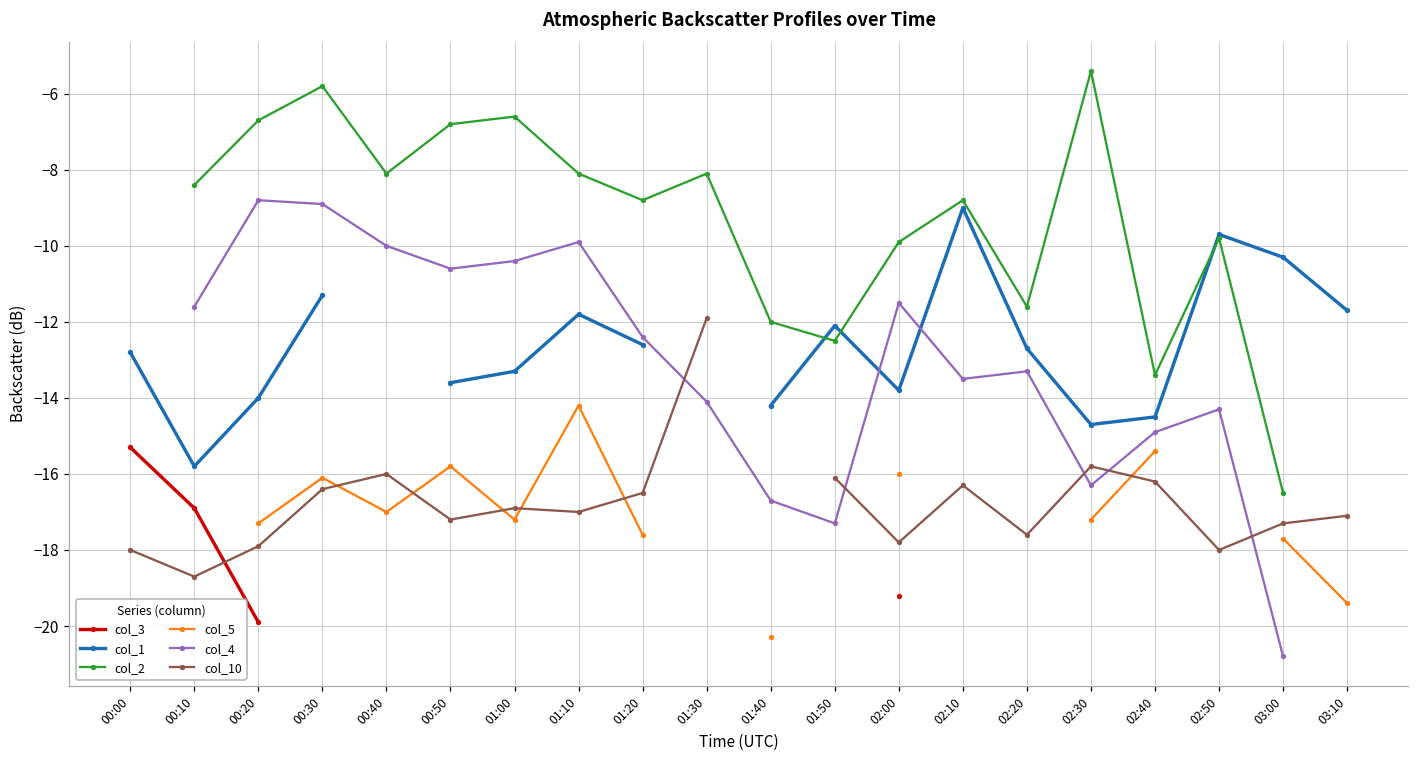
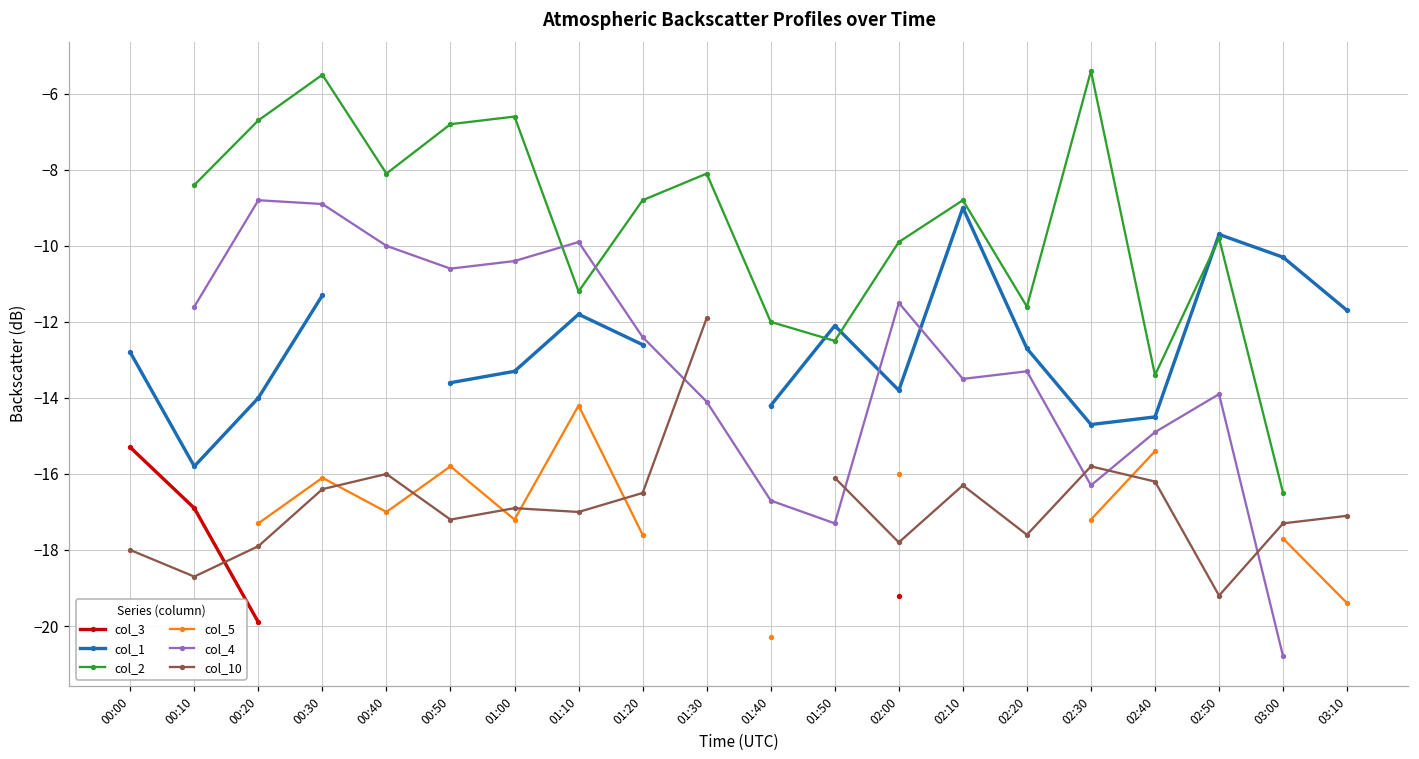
col_2, 00:30: -5.8 -> -5.5
col_2, 01:10: -8.1 -> -11.2
col_4, 02:50: -14.3 -> -13.9
col_10, 02:50: -18.0 -> -19.2
